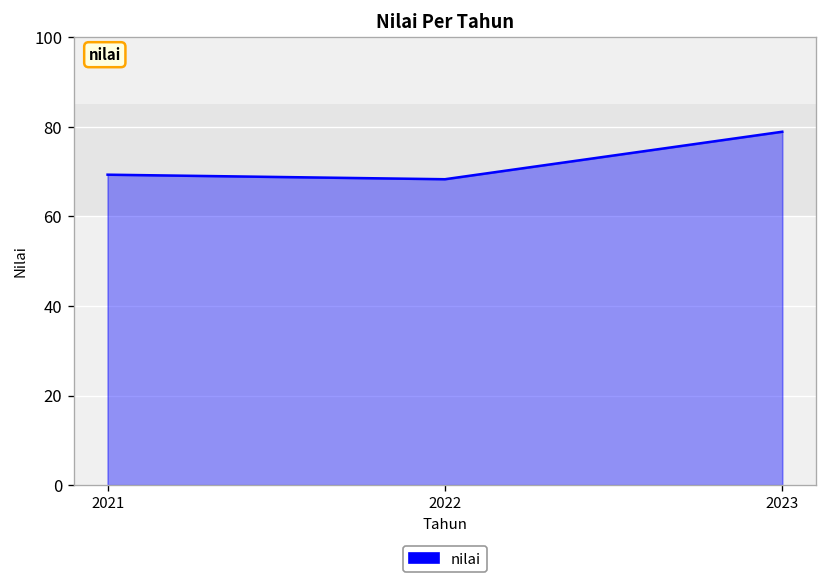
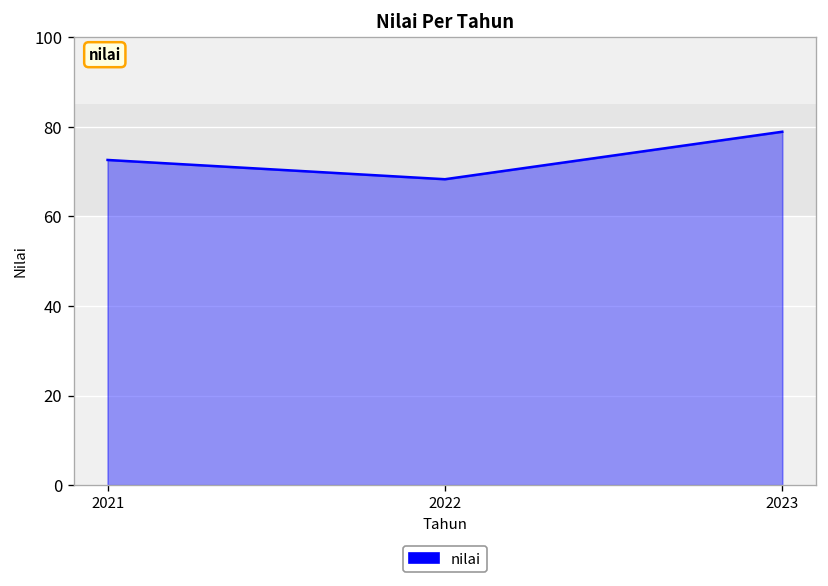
2021: 69 -> 73
